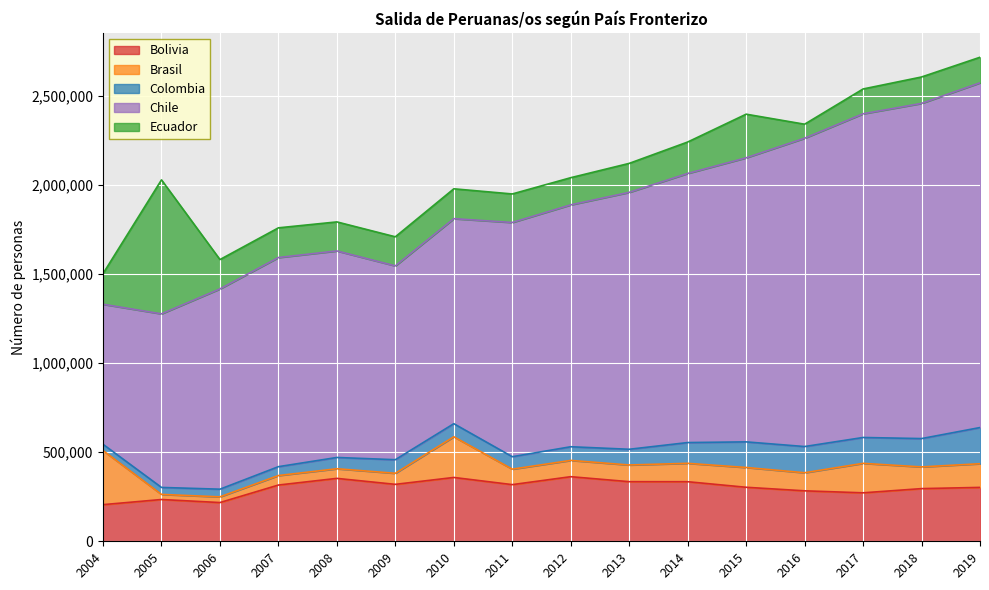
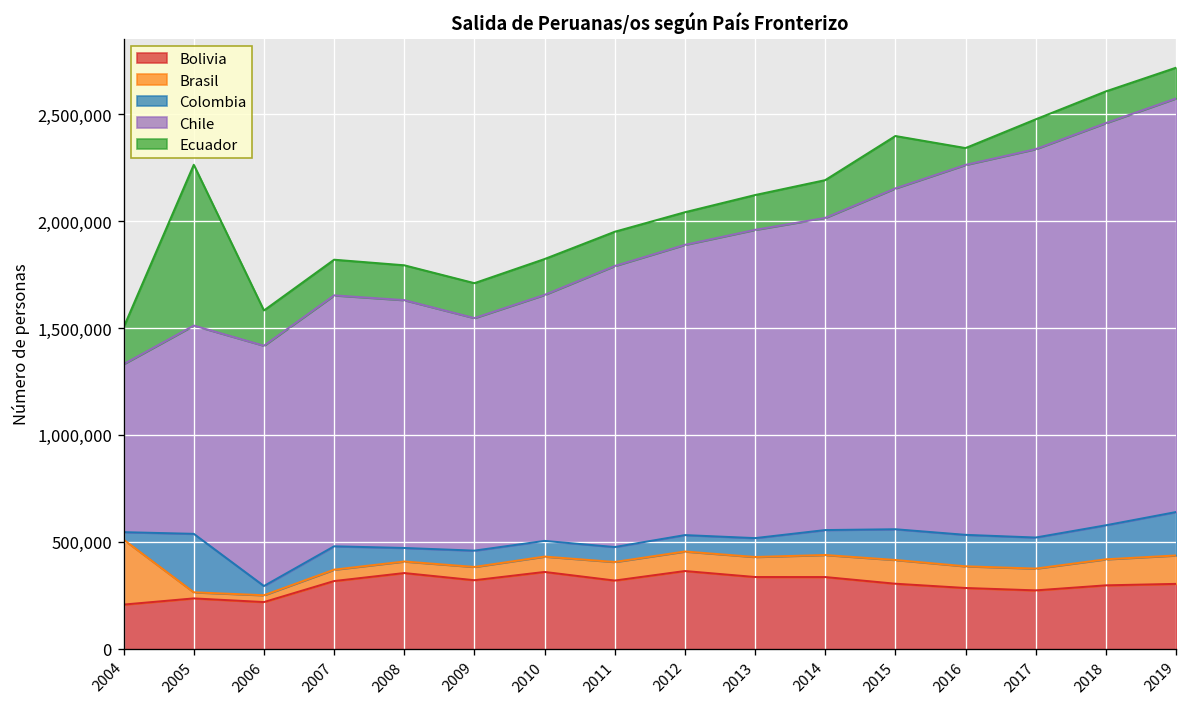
Colombia, 2005: 40,000 -> 270,000
Colombia, 2007: 50,000 -> 110,000
Brasil, 2010: 230,000 -> 70,000
Chile, 2014: 1,510,000 -> 1,460,000
Brasil, 2017: 170,000 -> 100,000
